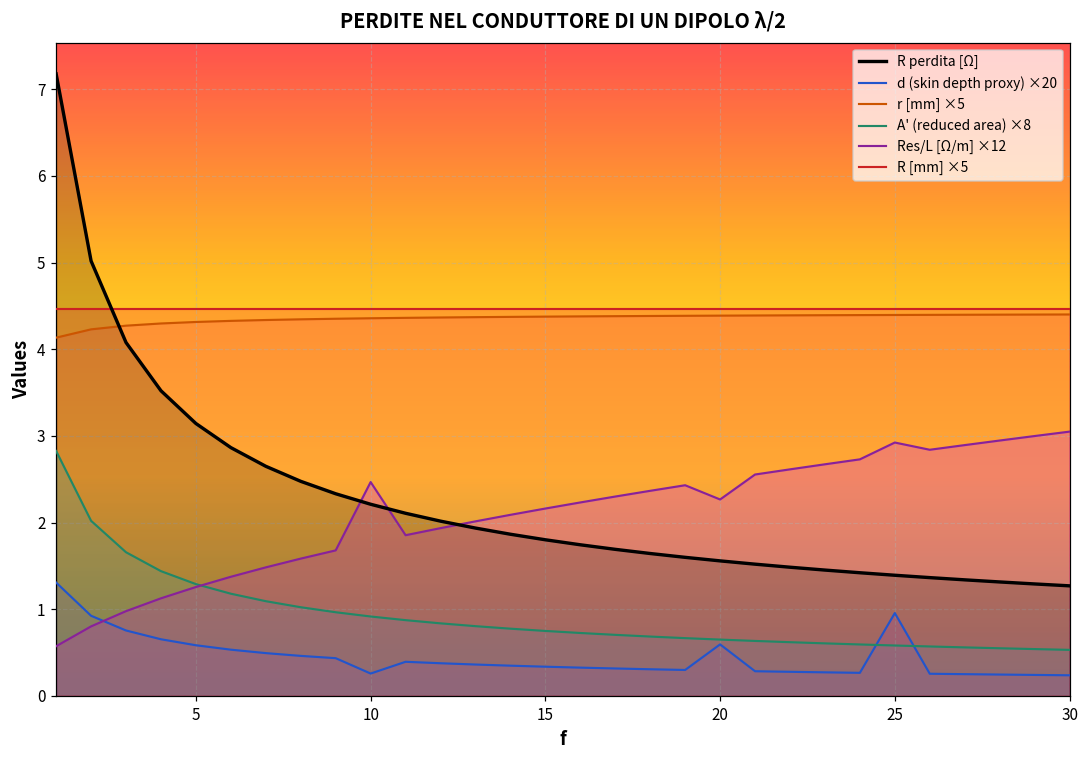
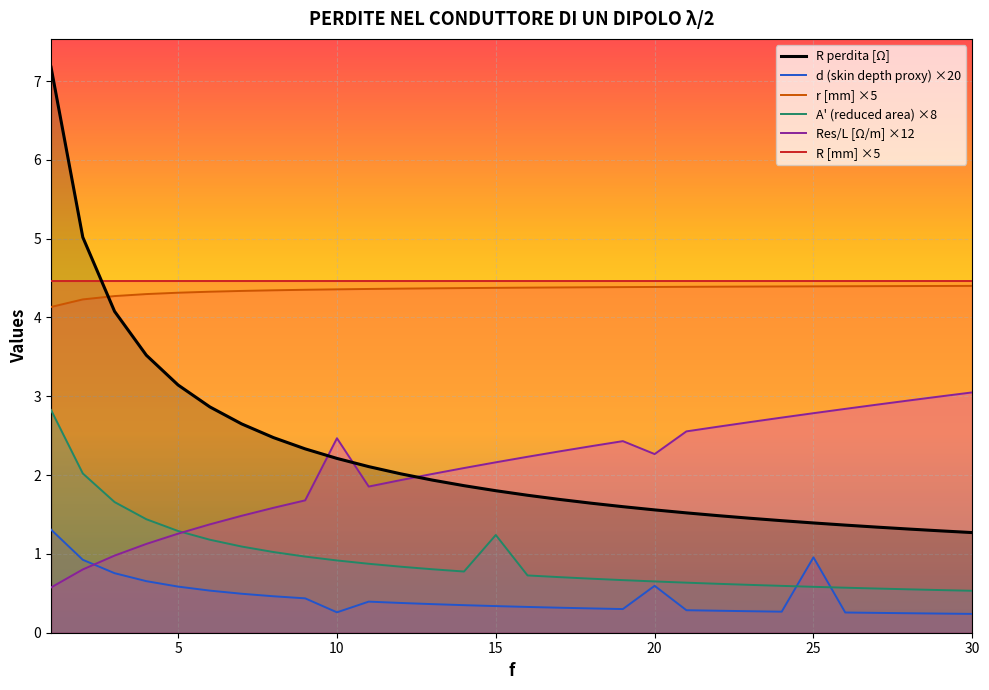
A' (reduced area) ×8, 15: 0.8 -> 1.2
Res/L [Ω/m] ×12, 25: 2.9 -> 2.8
